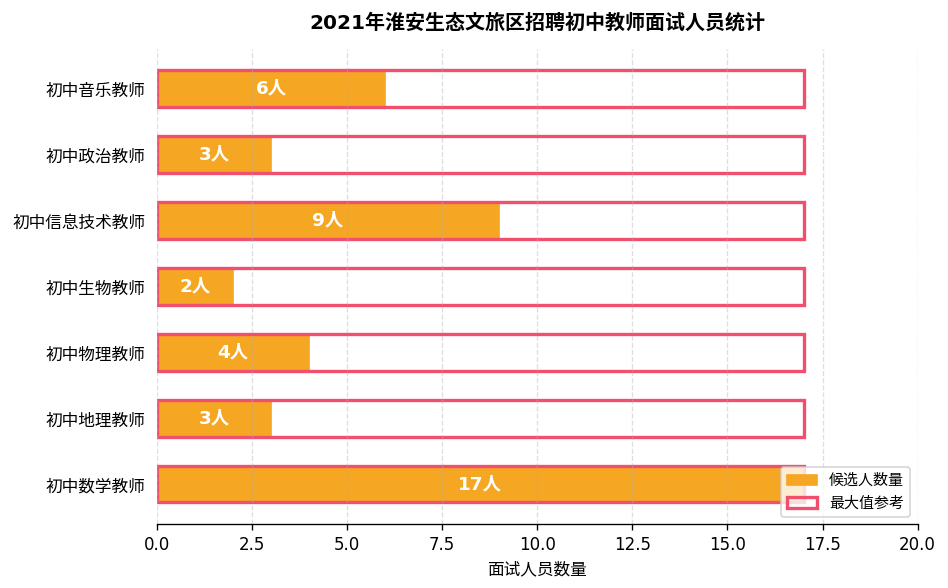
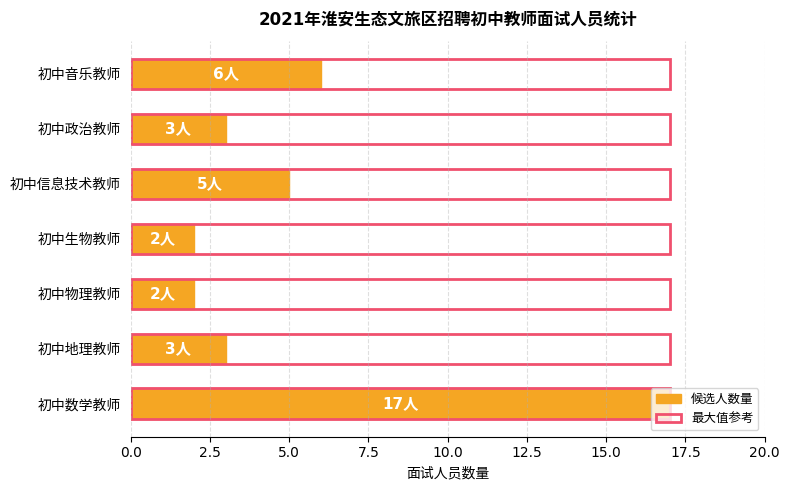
候选人数量, 初中信息技术教师: 9人 -> 5人
候选人数量, 初中物理教师: 4人 -> 2人
